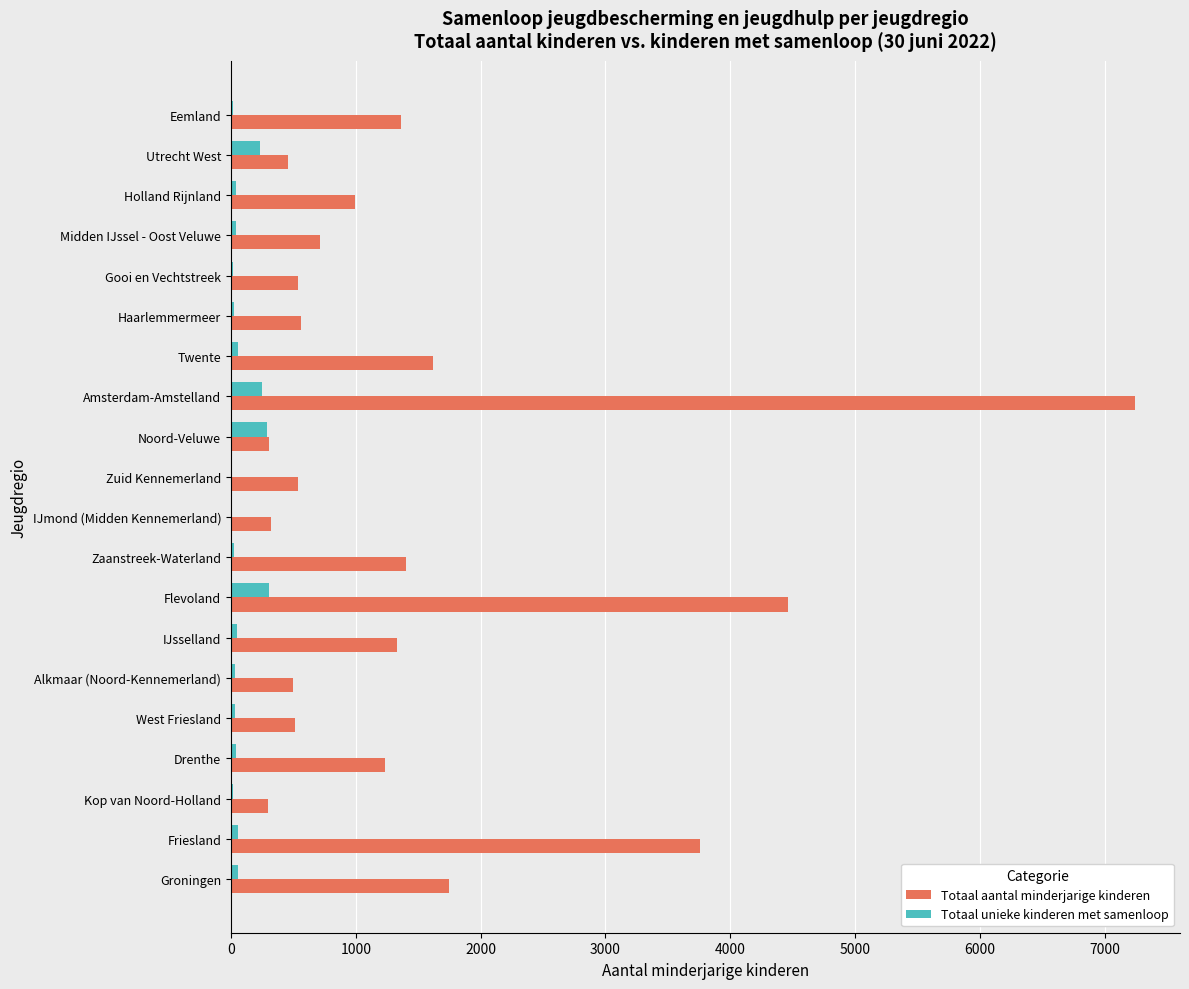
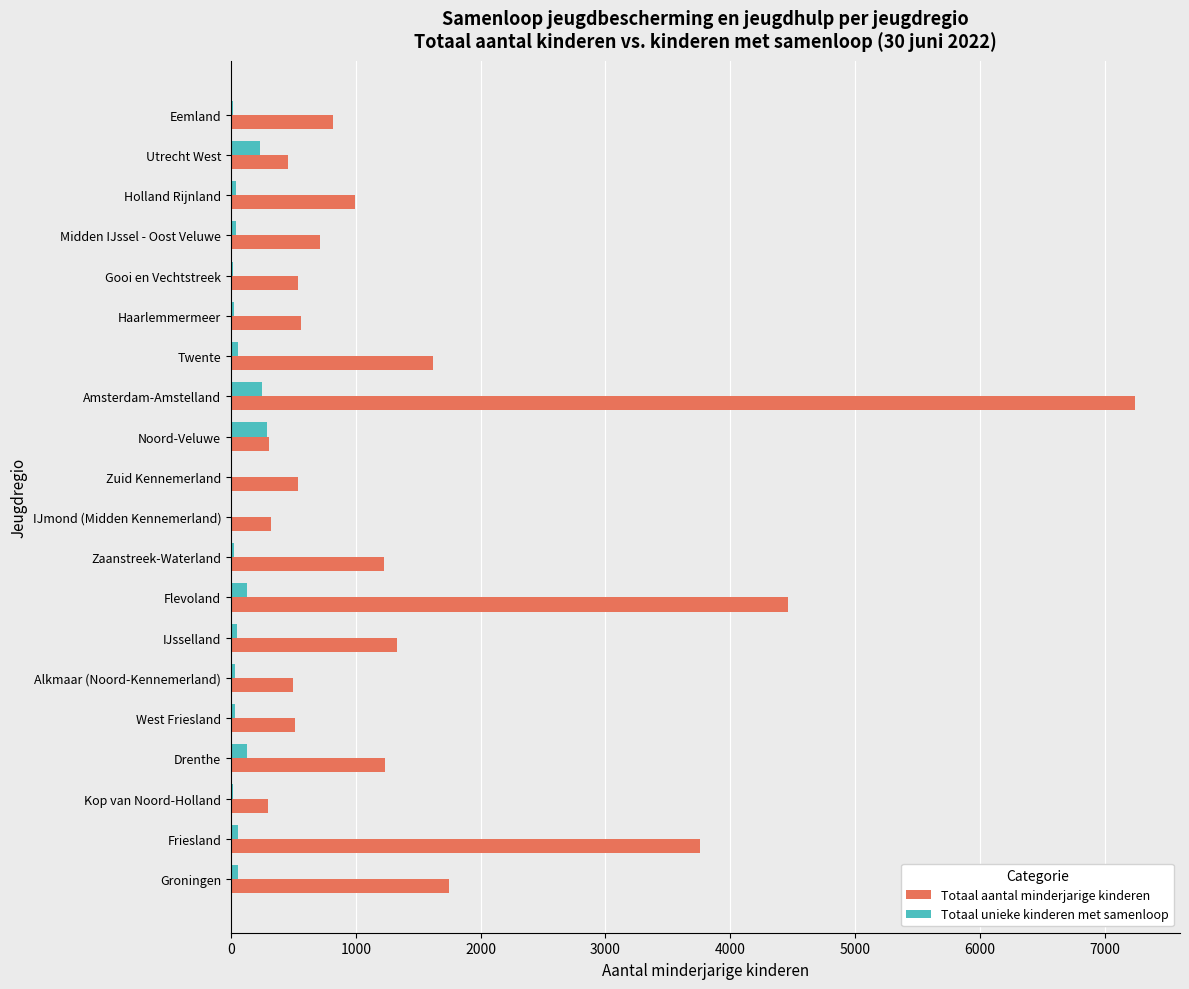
Totaal aantal minderjarige kinderen, Eemland: 1360 -> 820
Totaal aantal minderjarige kinderen, Zaanstreek-Waterland: 1410 -> 1230
Totaal unieke kinderen met samenloop, Flevoland: 300 -> 130
Totaal unieke kinderen met samenloop, Drenthe: 40 -> 130
